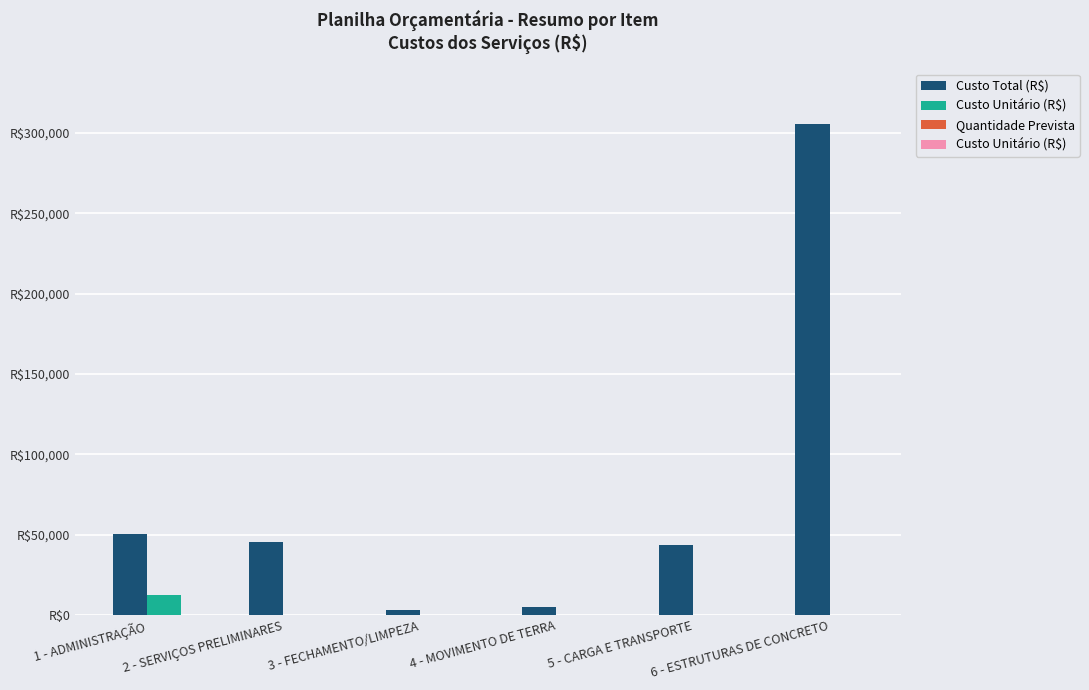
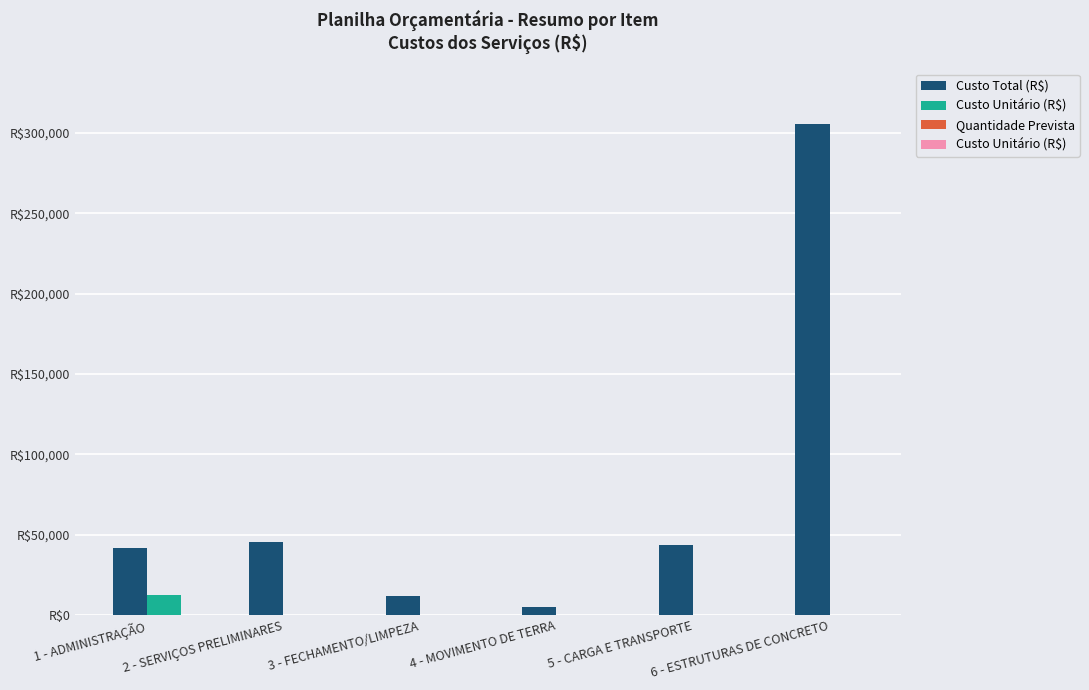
Custo Total (R$), 1 - ADMINISTRAÇÃO: R$50,000 -> R$42,000
Custo Total (R$), 3 - FECHAMENTO/LIMPEZA: R$3,000 -> R$12,000
